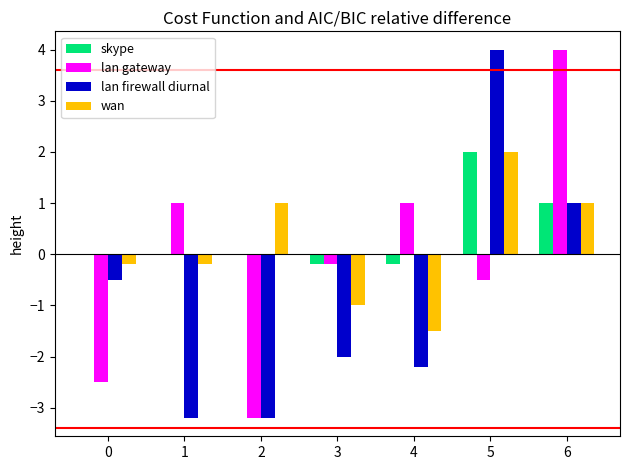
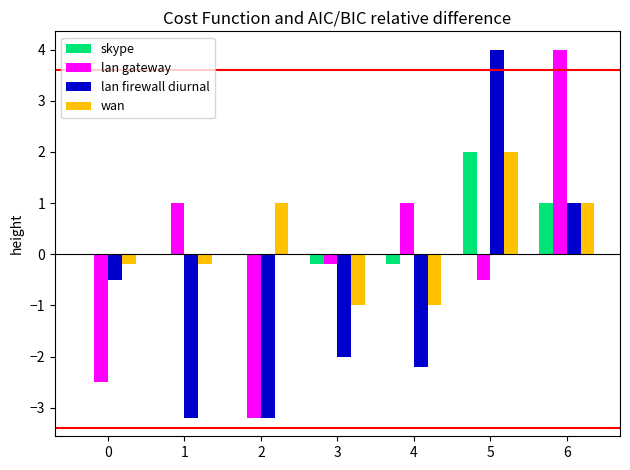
wan, 4: -1.5 -> -1.0
